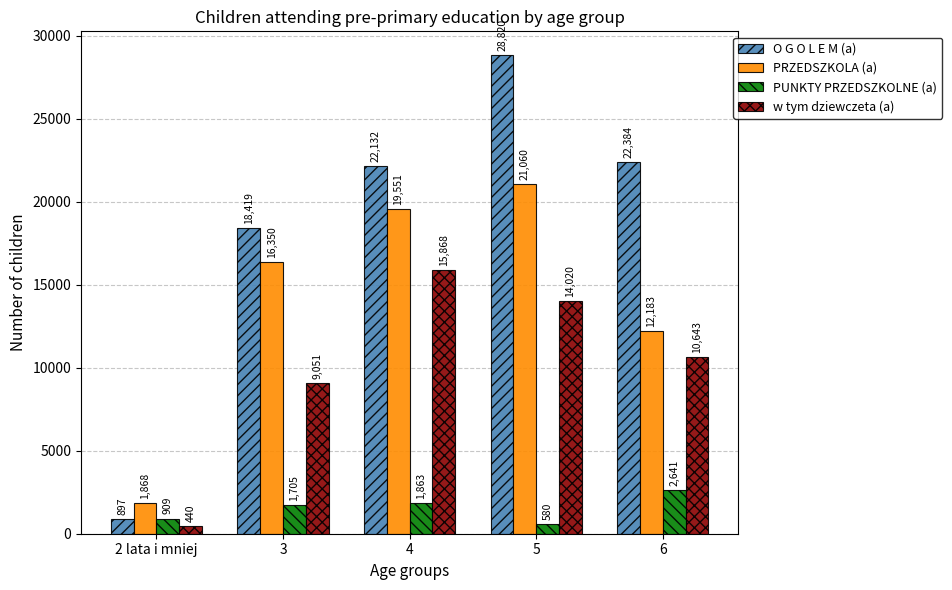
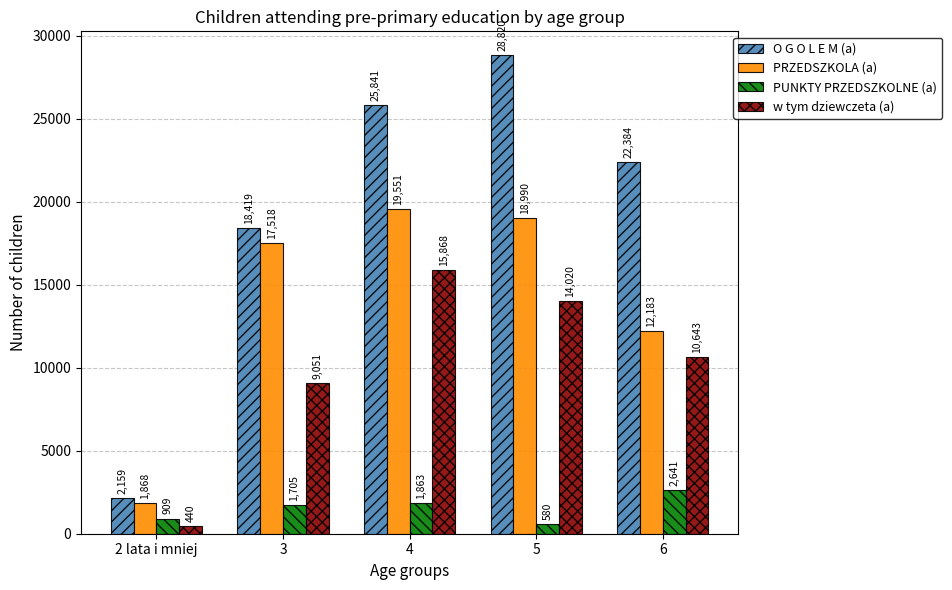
O G O L E M (a), 2 lata i mniej: 897 -> 2,159
PRZEDSZKOLA (a), 3: 16,350 -> 17,518
O G O L E M (a), 4: 22,132 -> 25,841
PRZEDSZKOLA (a), 5: 21,060 -> 18,990
